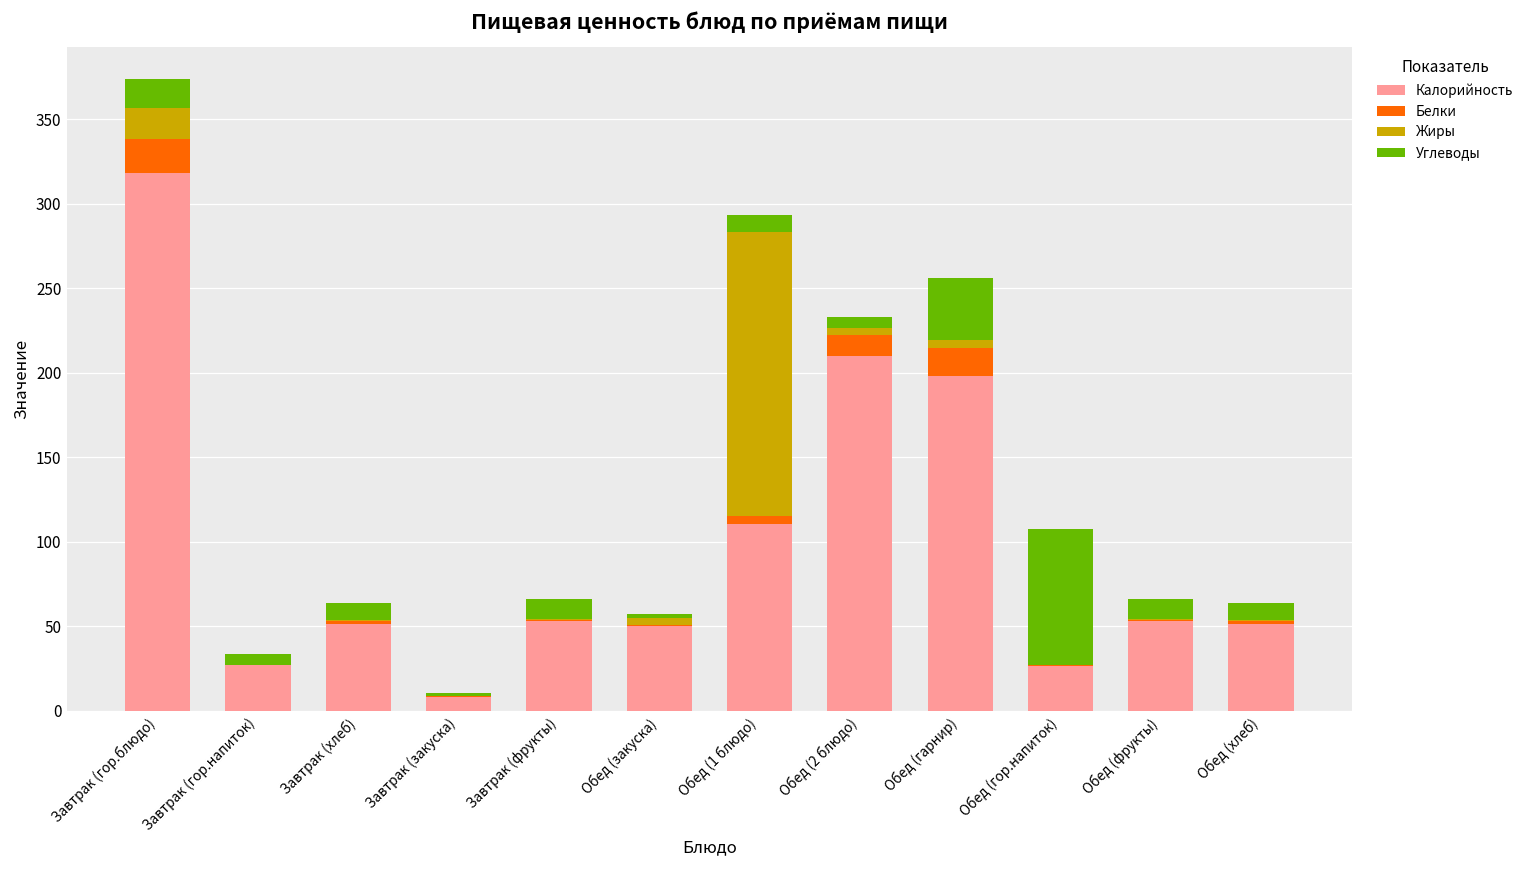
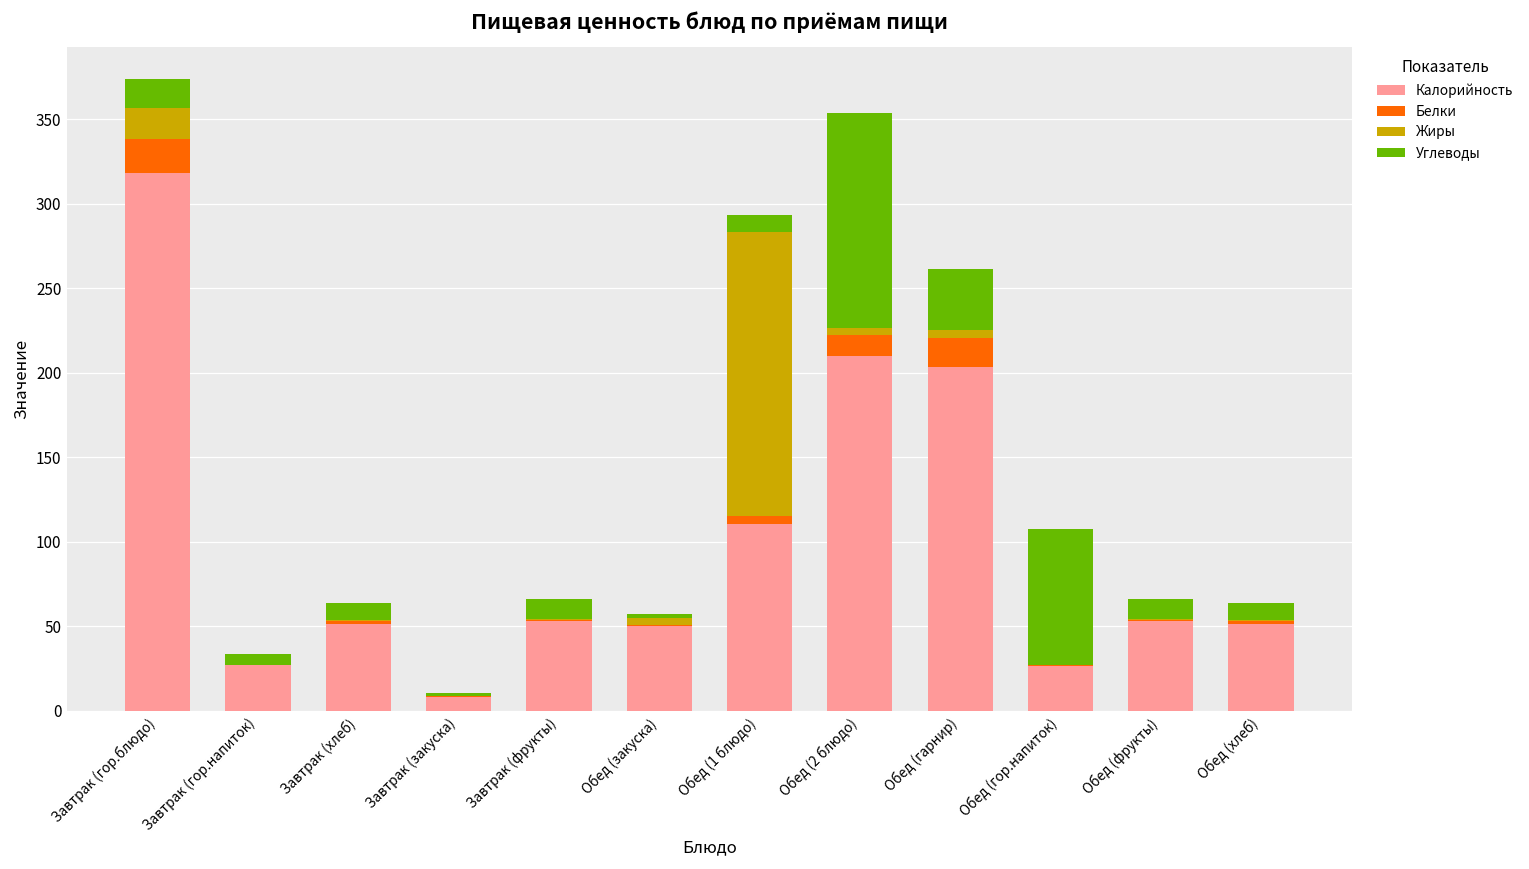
Углеводы, Обед (2 блюдо): 6 -> 127
Калорийность, Обед (гарнир): 198 -> 204
